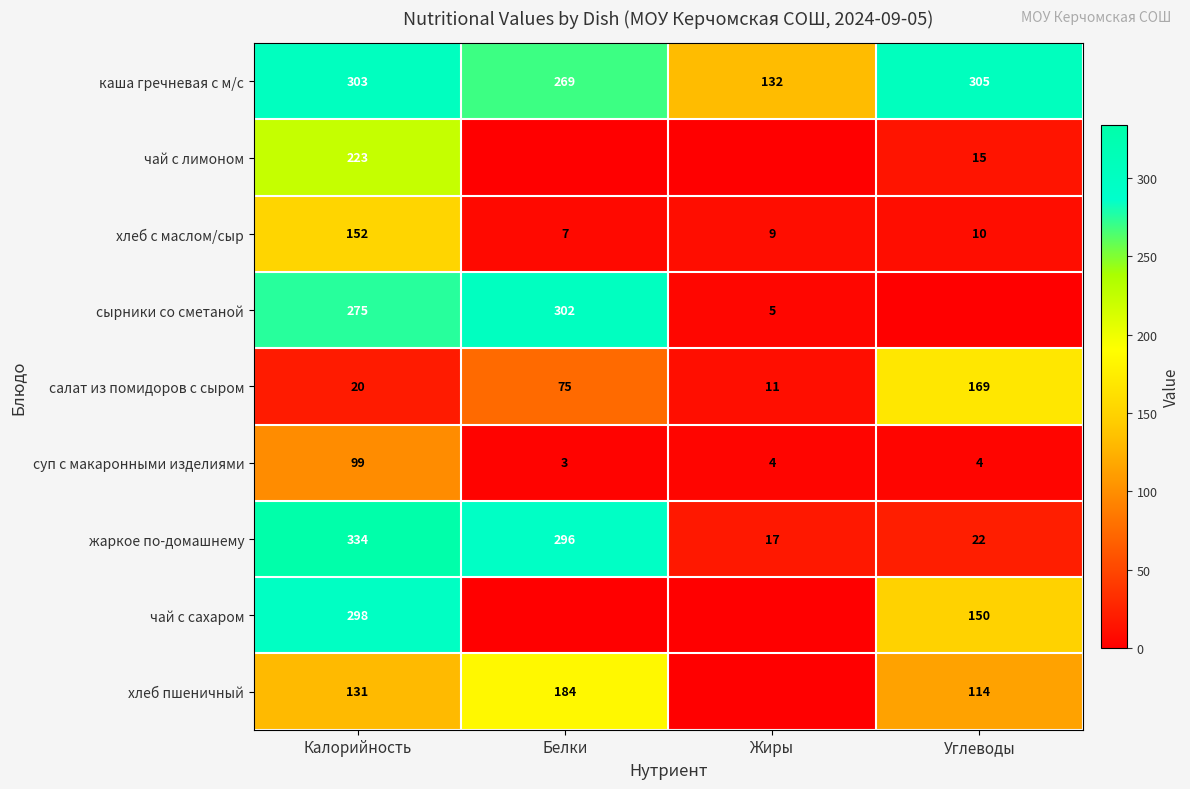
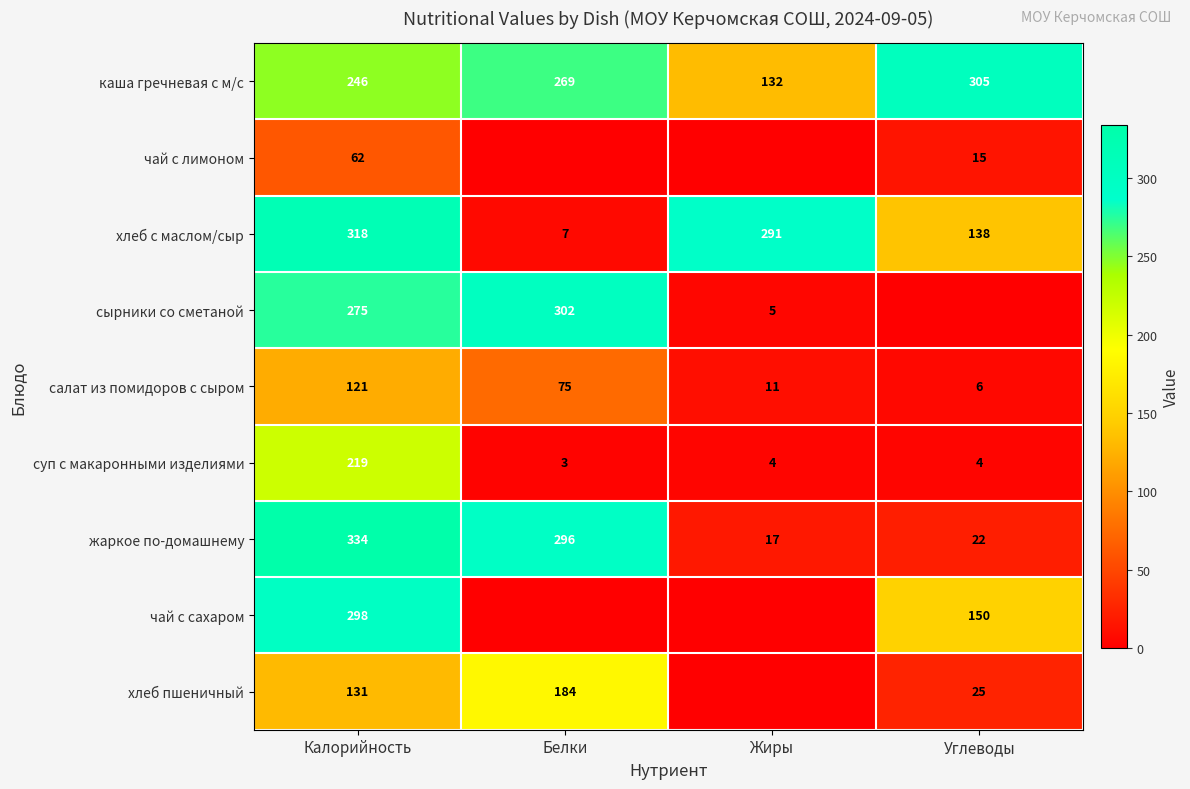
каша гречневая с м/с, Калорийность: 303 -> 246
чай с лимоном, Калорийность: 223 -> 62
хлеб с маслом/сыр, Калорийность: 152 -> 318
хлеб с маслом/сыр, Жиры: 9 -> 291
хлеб с маслом/сыр, Углеводы: 10 -> 138
салат из помидоров с сыром, Калорийность: 20 -> 121
салат из помидоров с сыром, Углеводы: 169 -> 6
суп с макаронными изделиями, Калорийность: 99 -> 219
хлеб пшеничный, Углеводы: 114 -> 25
